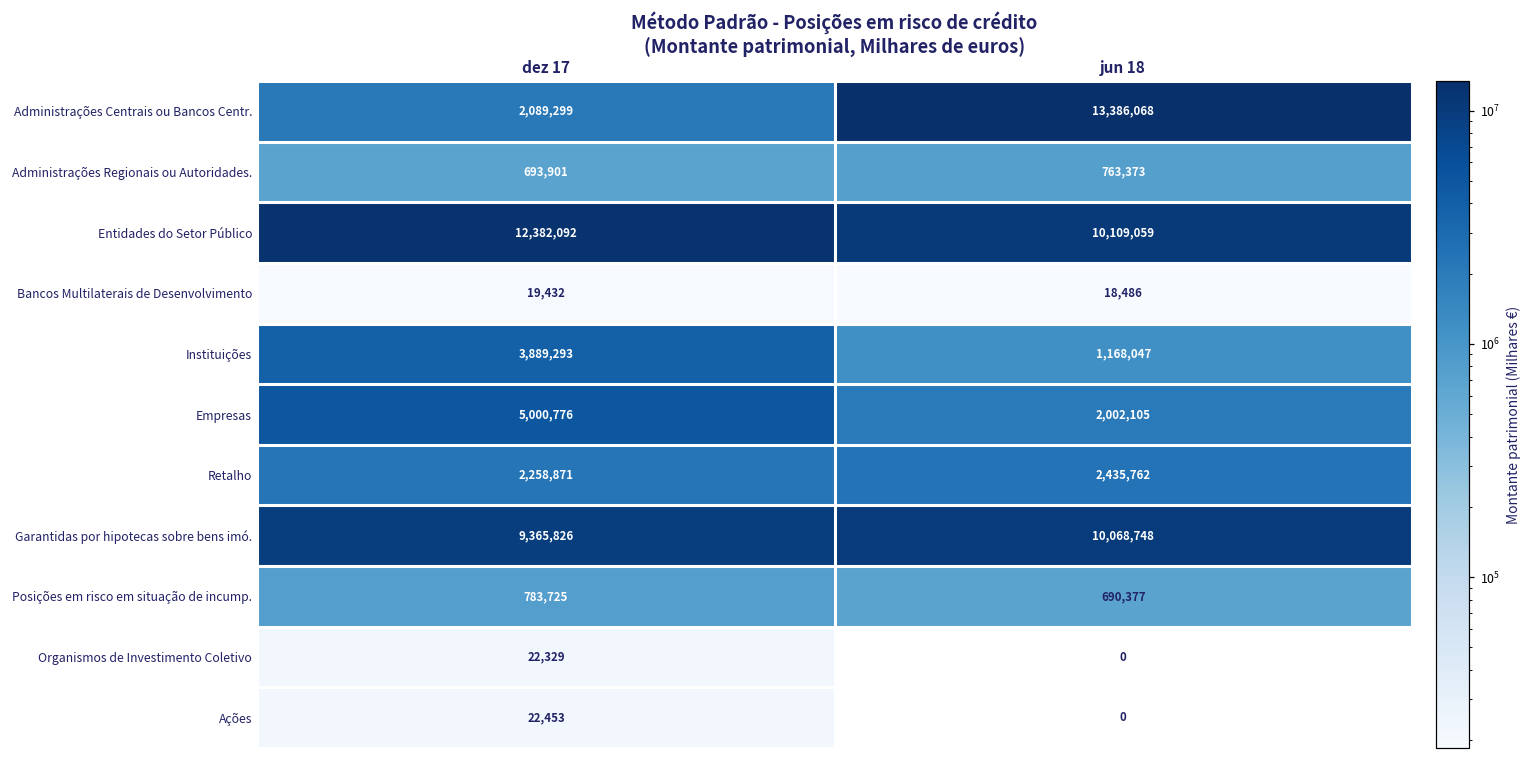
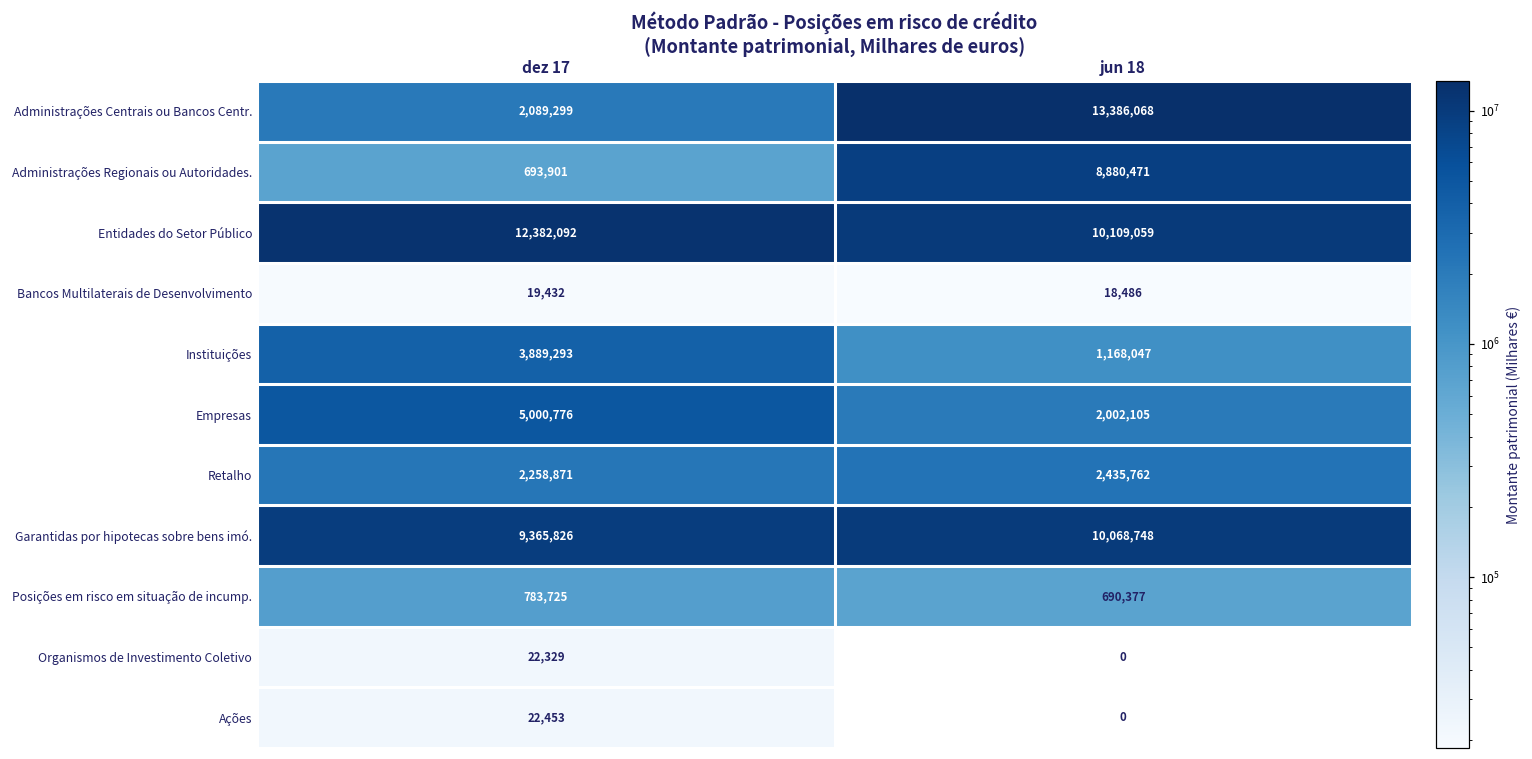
Administrações Regionais ou Autoridades., jun 18: 763,373 -> 8,880,471
